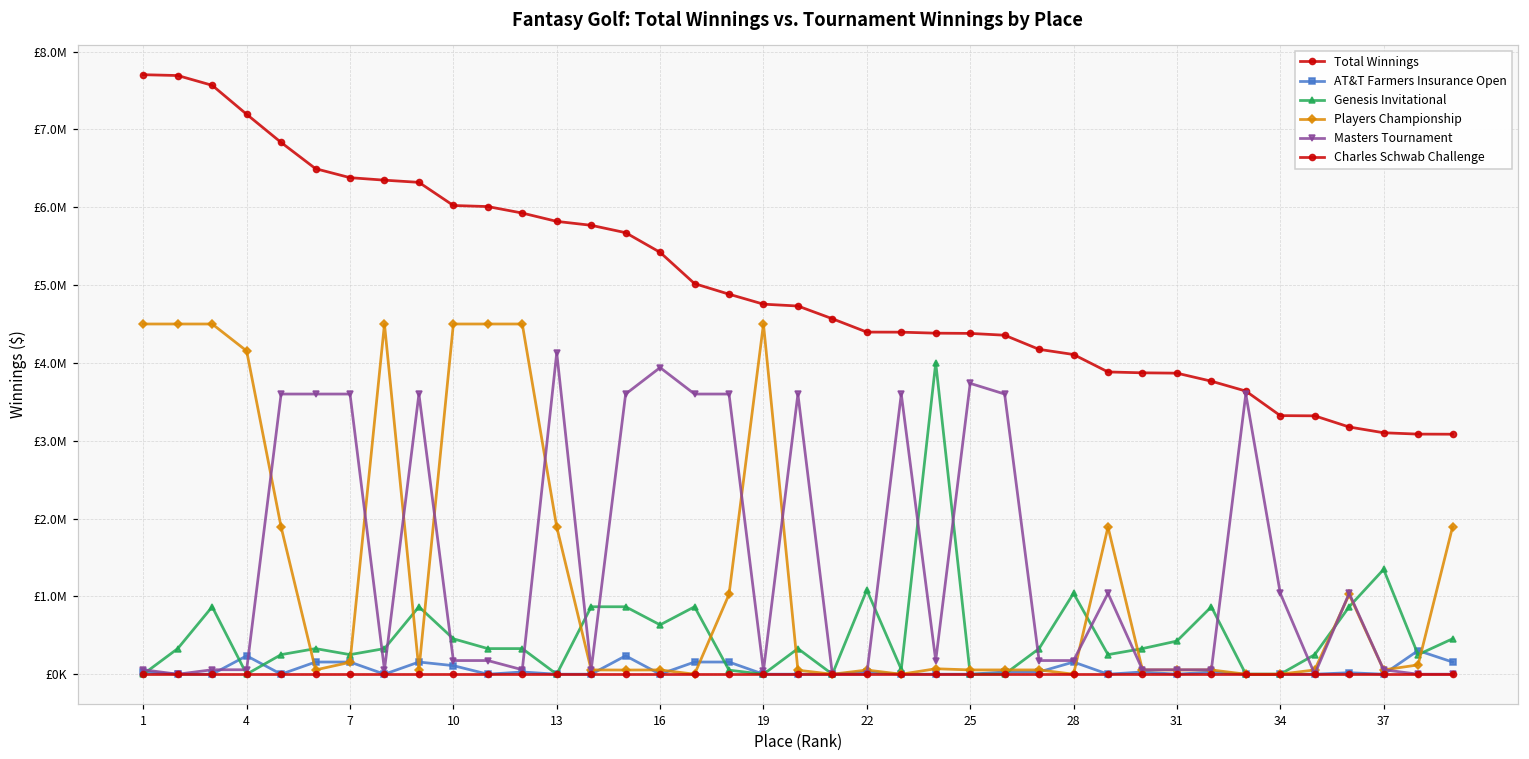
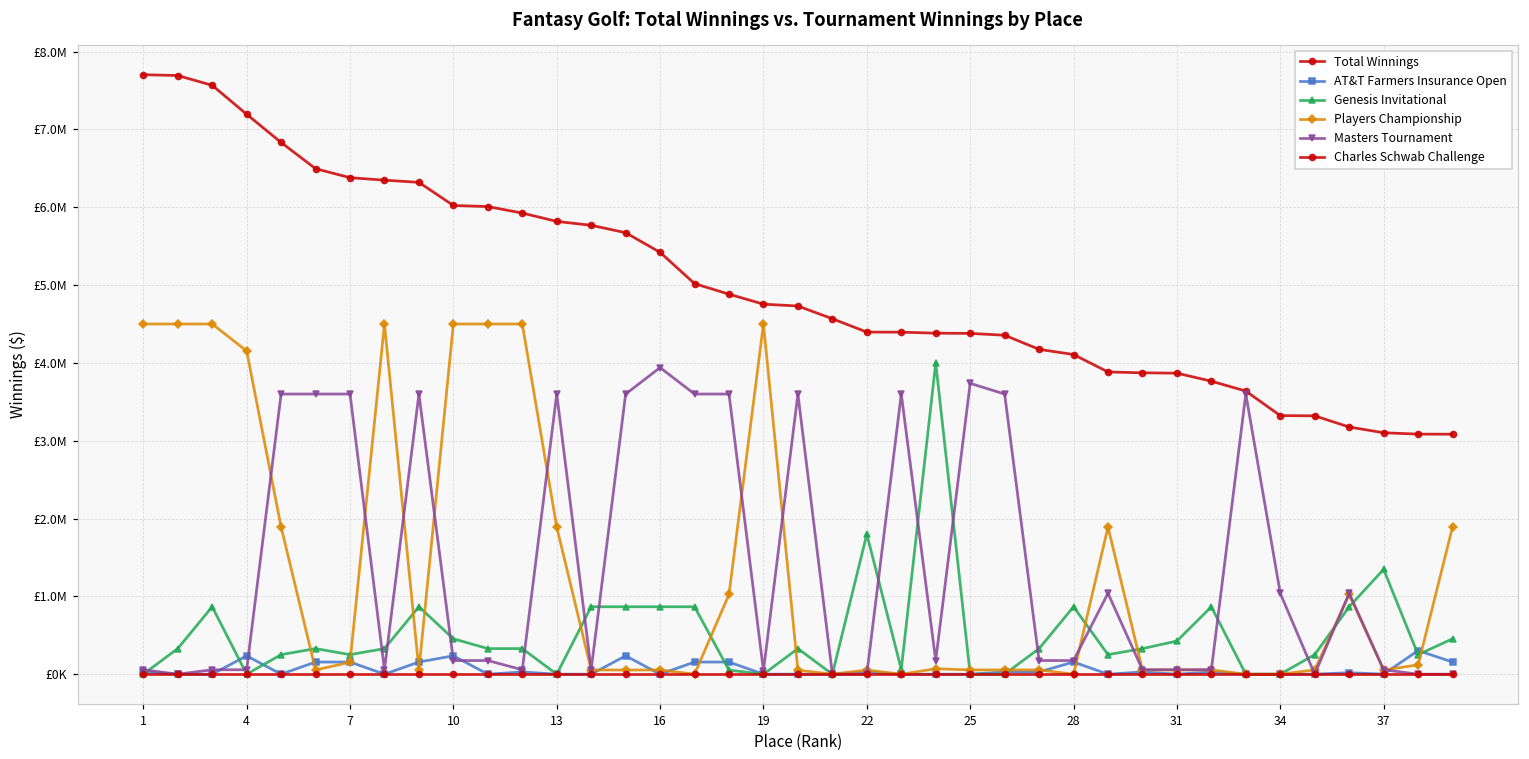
AT&T Farmers Insurance Open, 10: £100000 -> £200000
Masters Tournament, 13: £4100000 -> £3600000
Genesis Invitational, 16: £600000 -> £900000
Genesis Invitational, 22: £1100000 -> £1800000
Genesis Invitational, 28: £1000000 -> £900000
